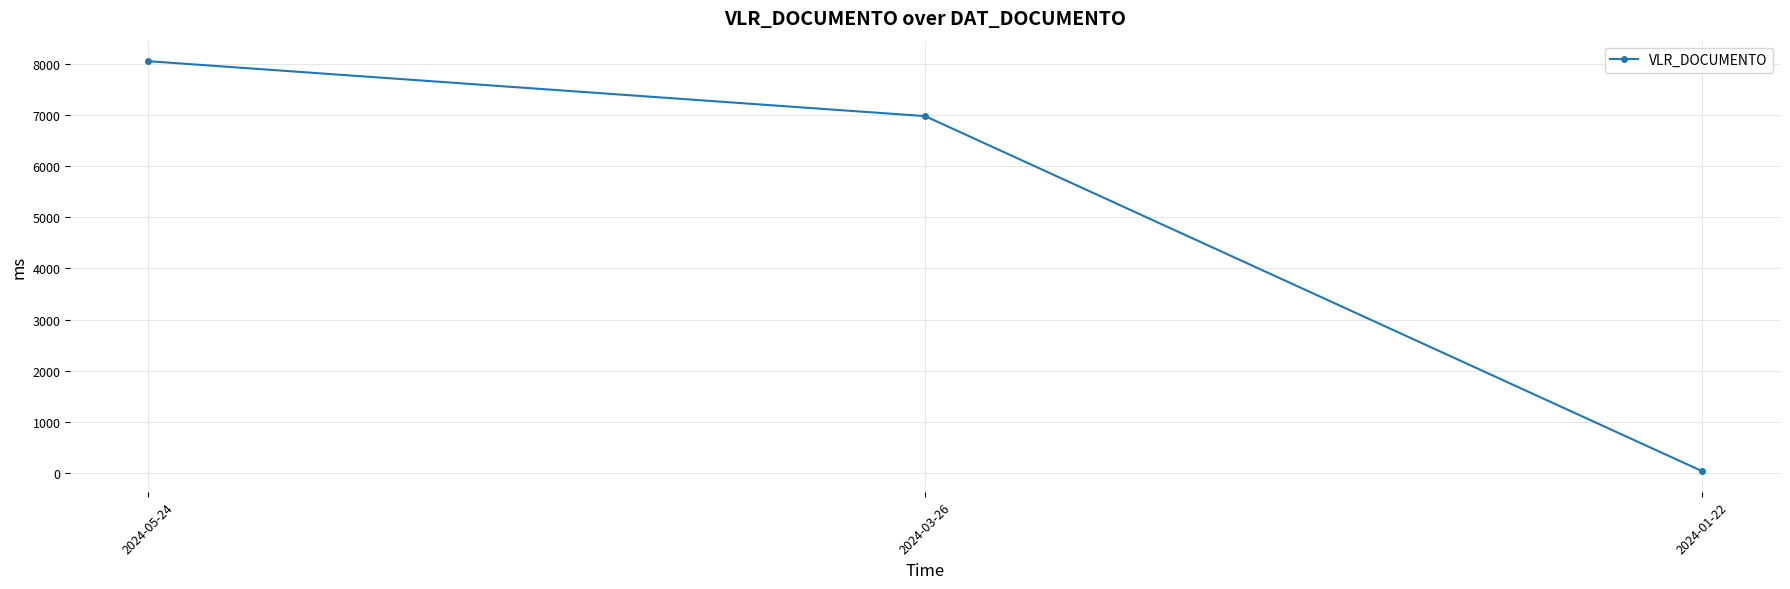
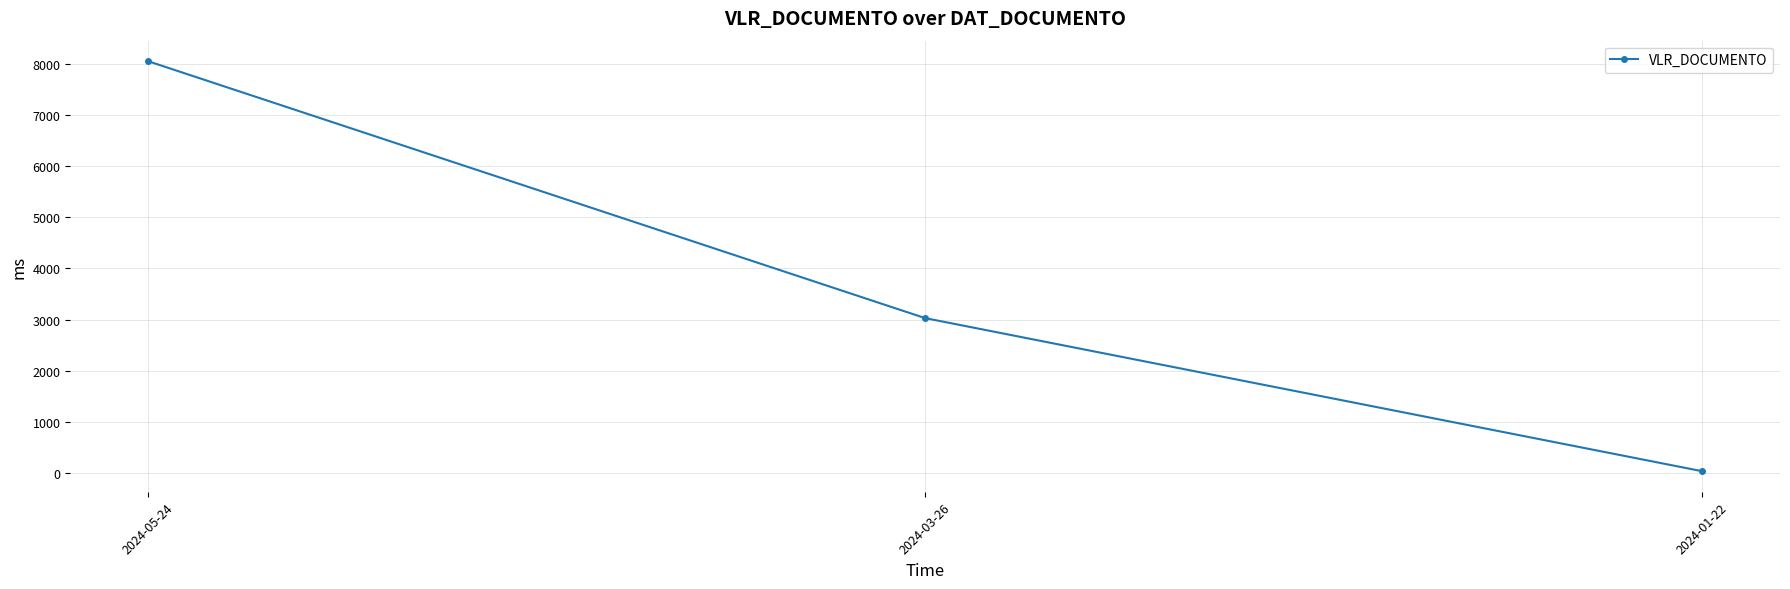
2024-03-26: 7000 -> 3000
